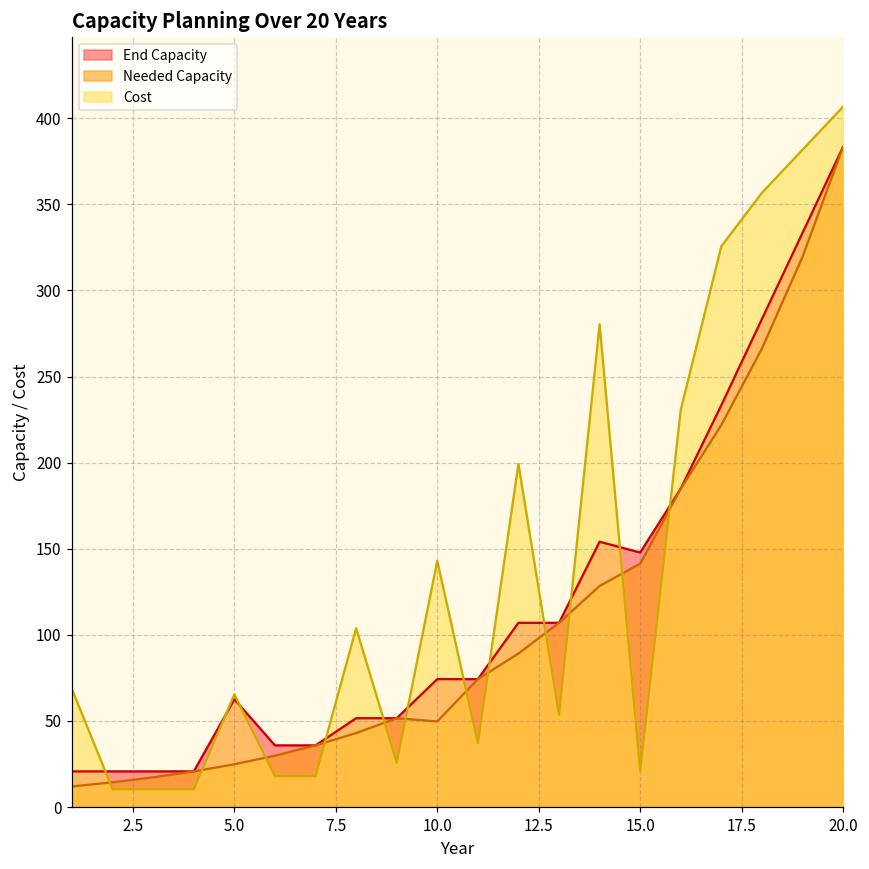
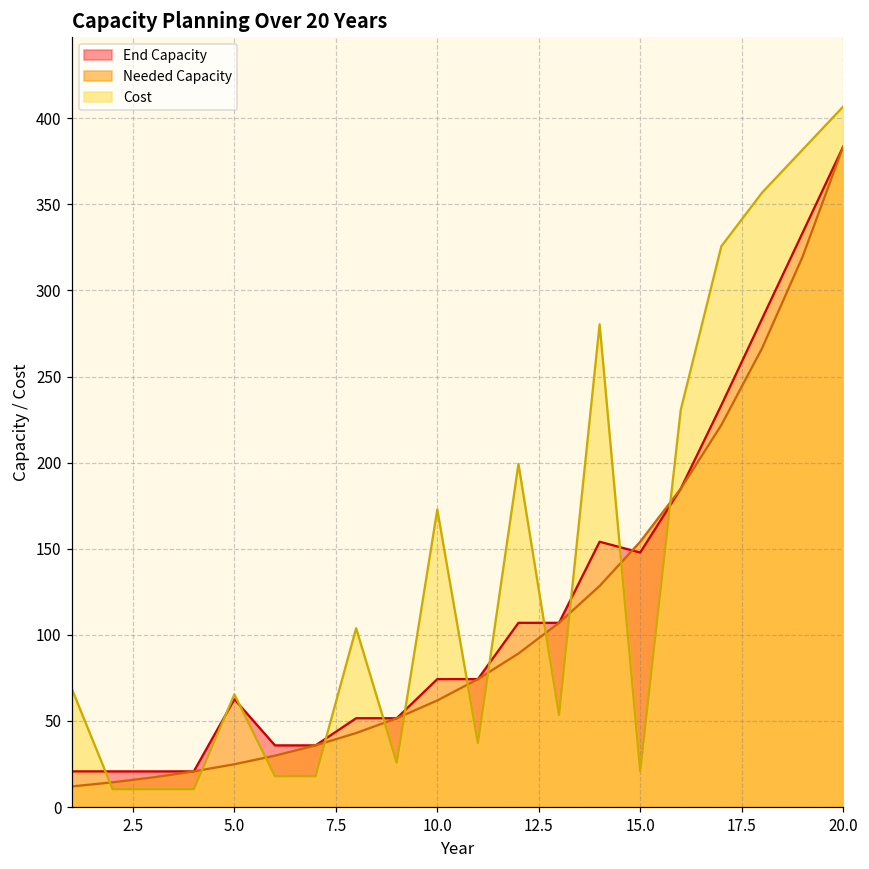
Needed Capacity, 10.0: 50 -> 62
Cost, 10.0: 143 -> 173
Needed Capacity, 15.0: 141 -> 154
